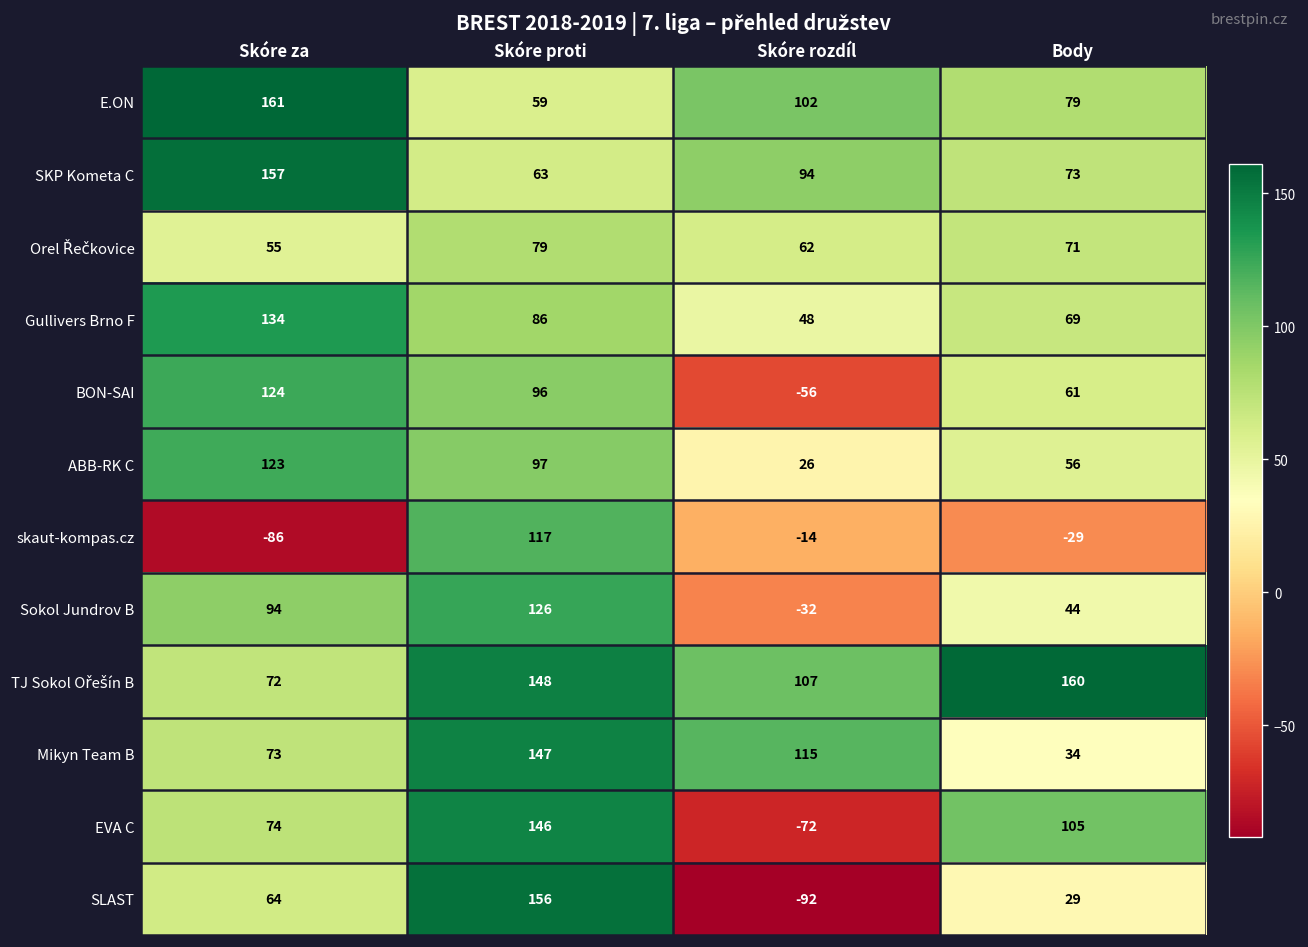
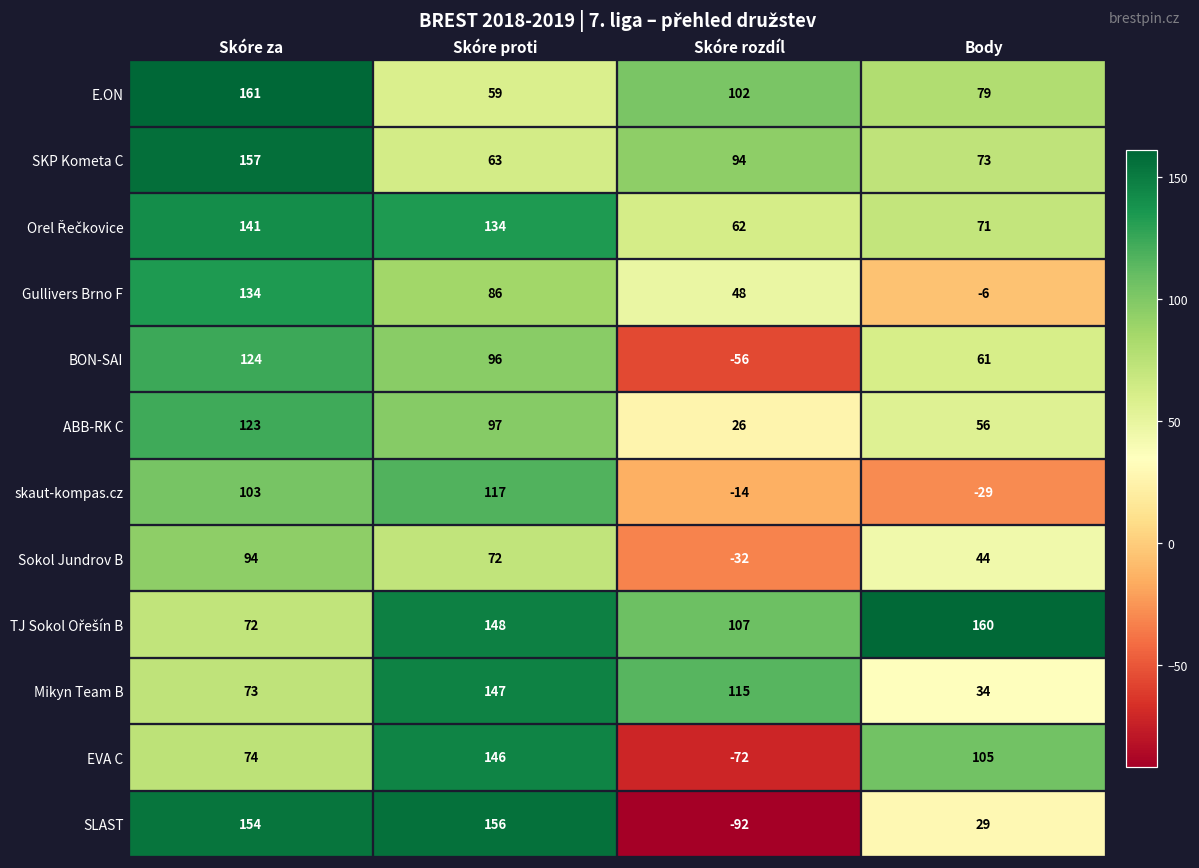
Orel Řečkovice, Skóre za: 55 -> 141
Orel Řečkovice, Skóre proti: 79 -> 134
Gullivers Brno F, Body: 69 -> -6
skaut-kompas.cz, Skóre za: -86 -> 103
Sokol Jundrov B, Skóre proti: 126 -> 72
SLAST, Skóre za: 64 -> 154
